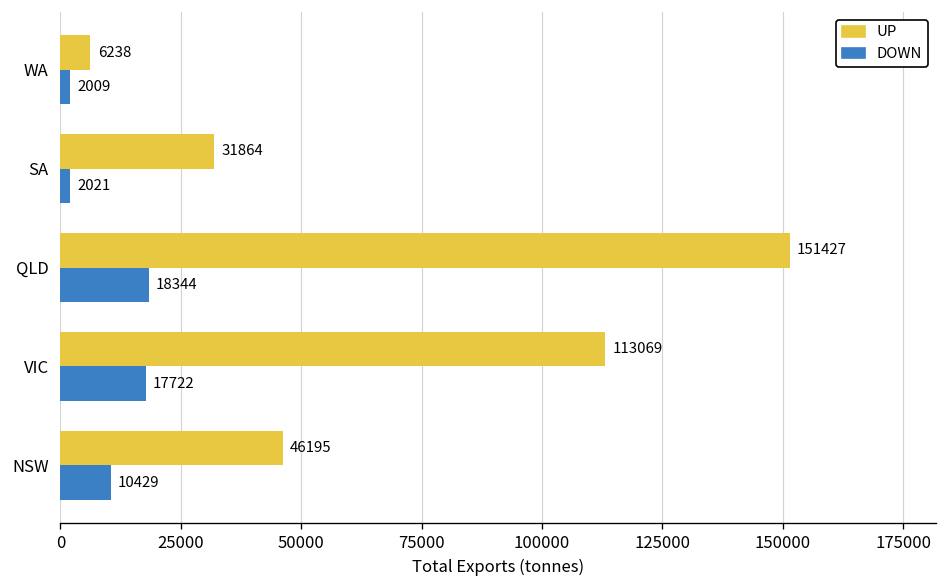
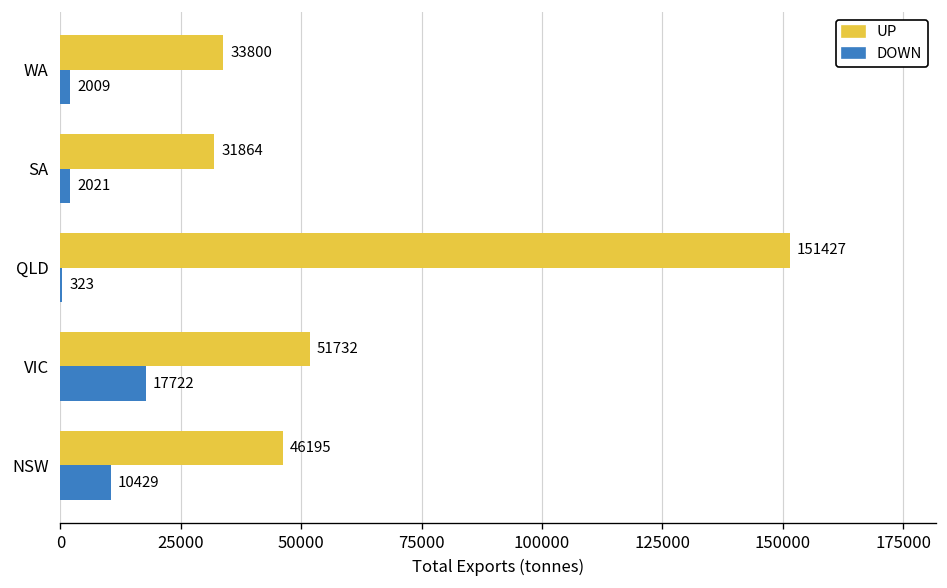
UP, WA: 6238 -> 33800
DOWN, QLD: 18344 -> 323
UP, VIC: 113069 -> 51732
